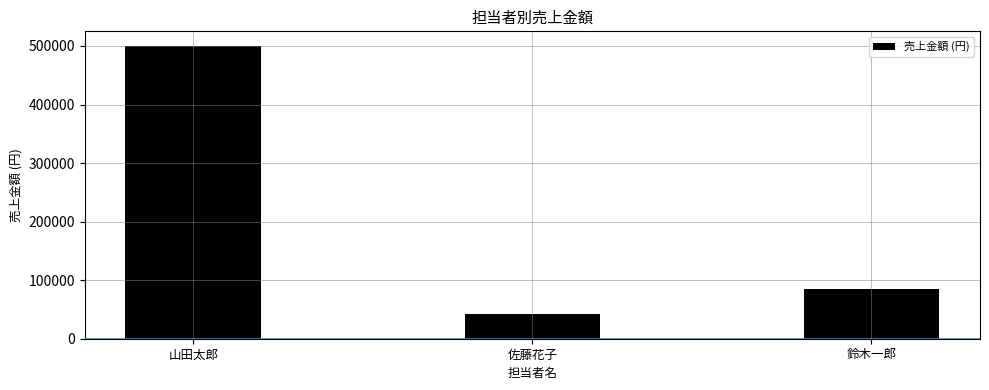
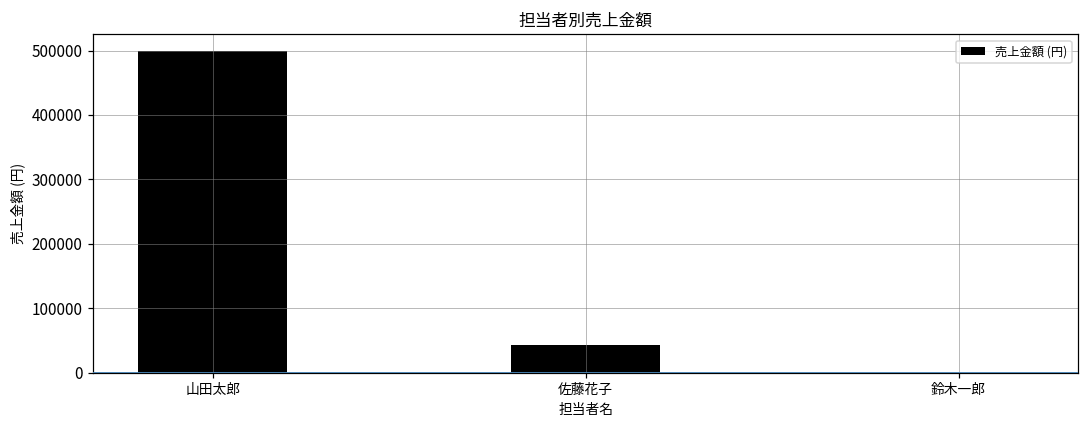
鈴木一郎: 80000 -> 0
